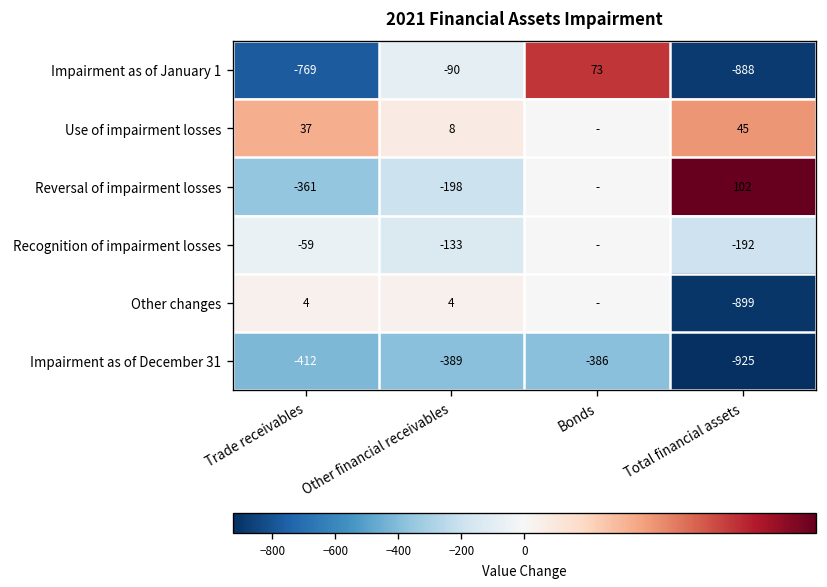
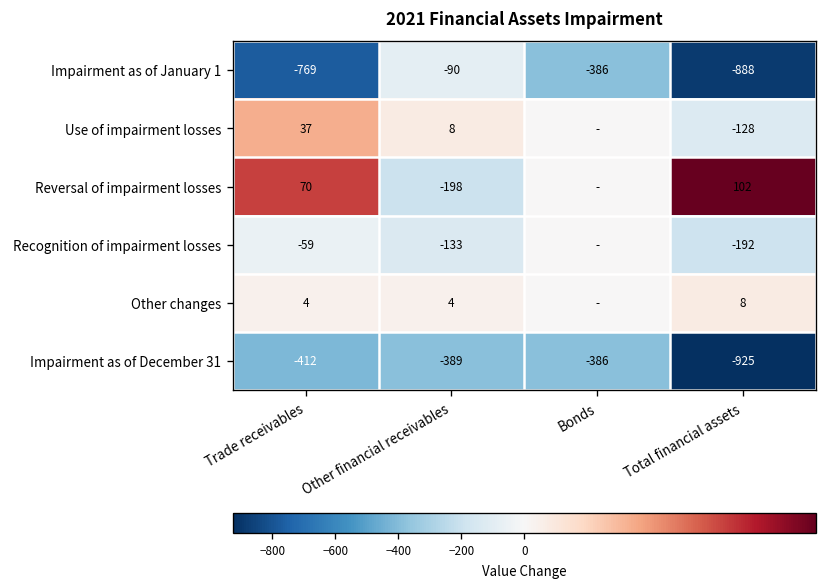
Impairment as of January 1, Bonds: 73 -> -386
Use of impairment losses, Total financial assets: 45 -> -128
Reversal of impairment losses, Trade receivables: -361 -> 70
Other changes, Total financial assets: -899 -> 8
